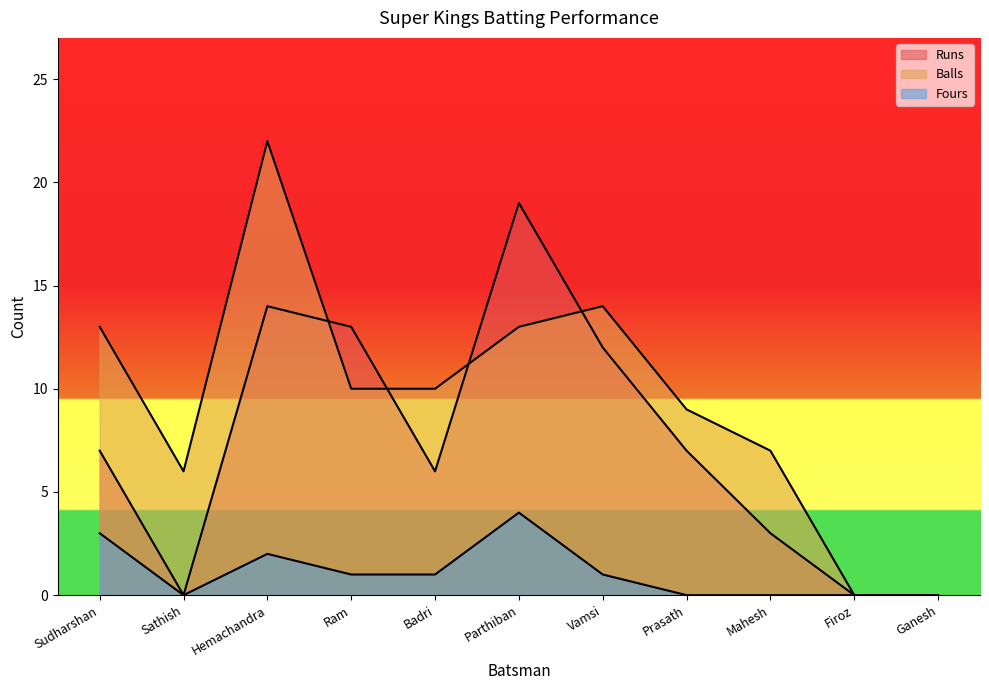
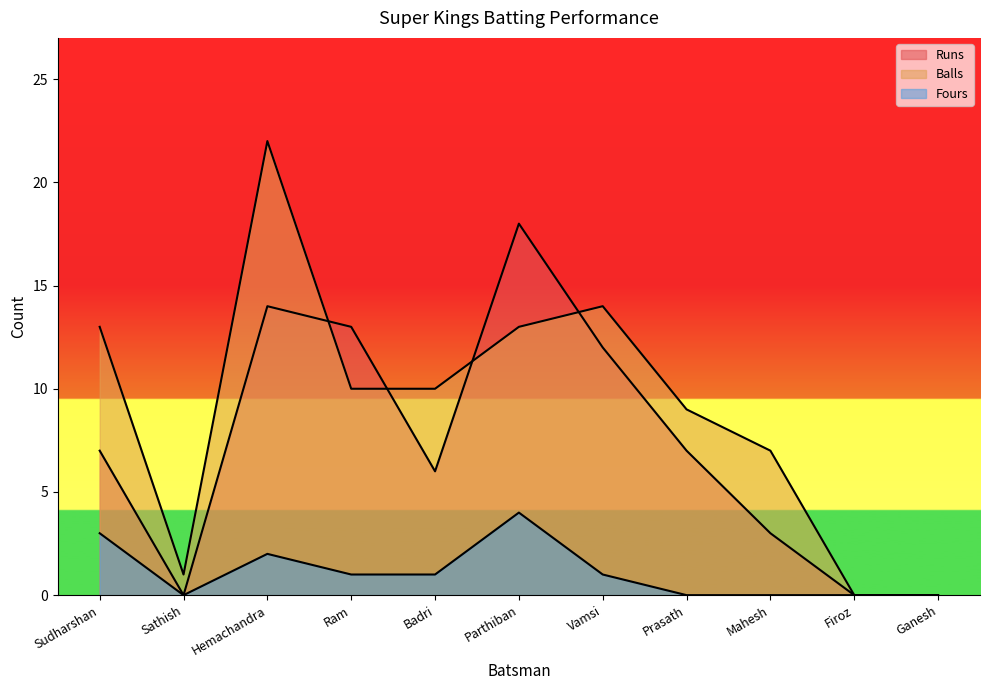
Balls, Sathish: 6 -> 1
Runs, Parthiban: 19 -> 18
